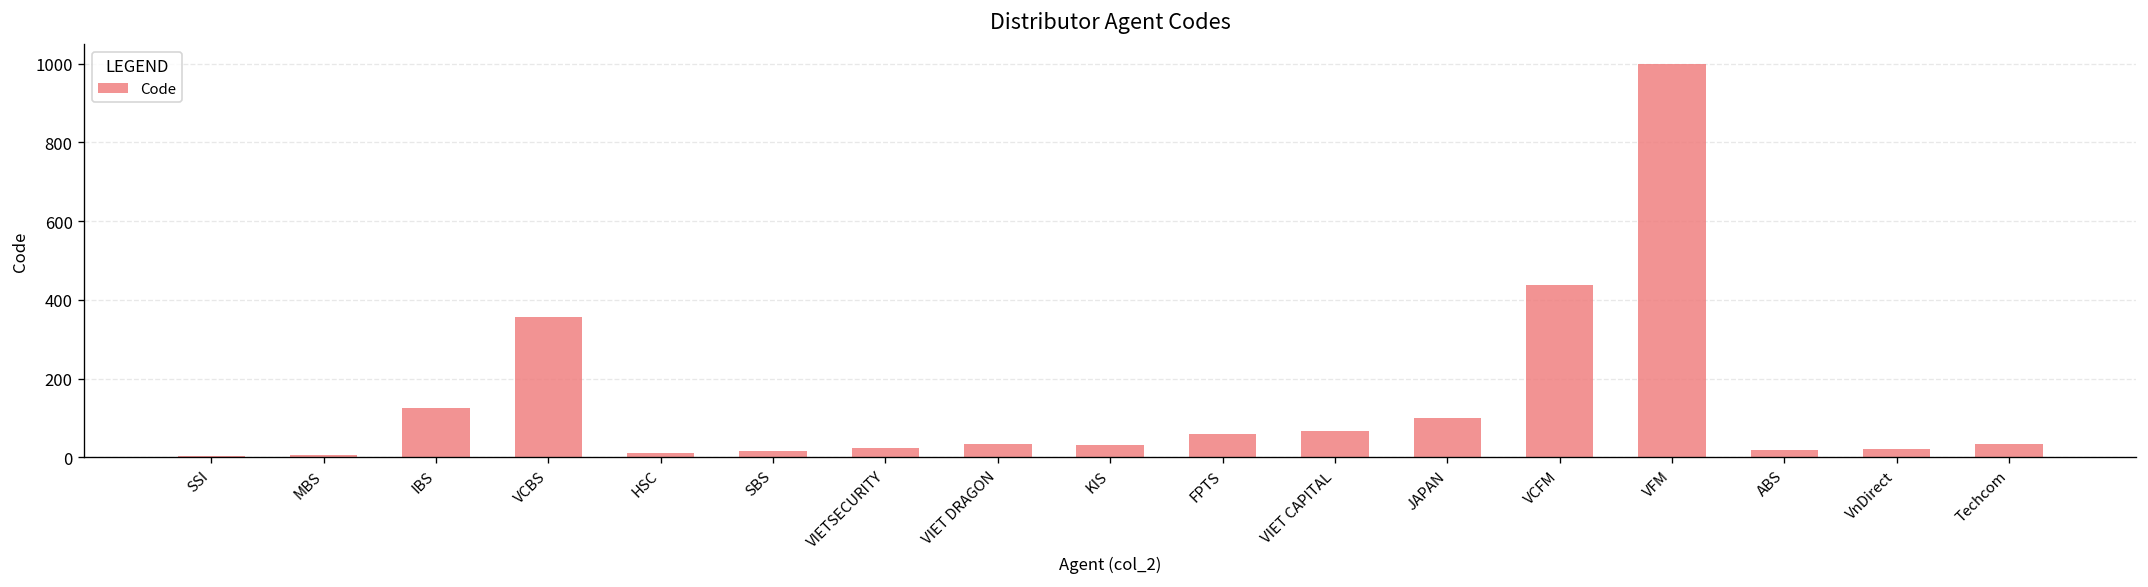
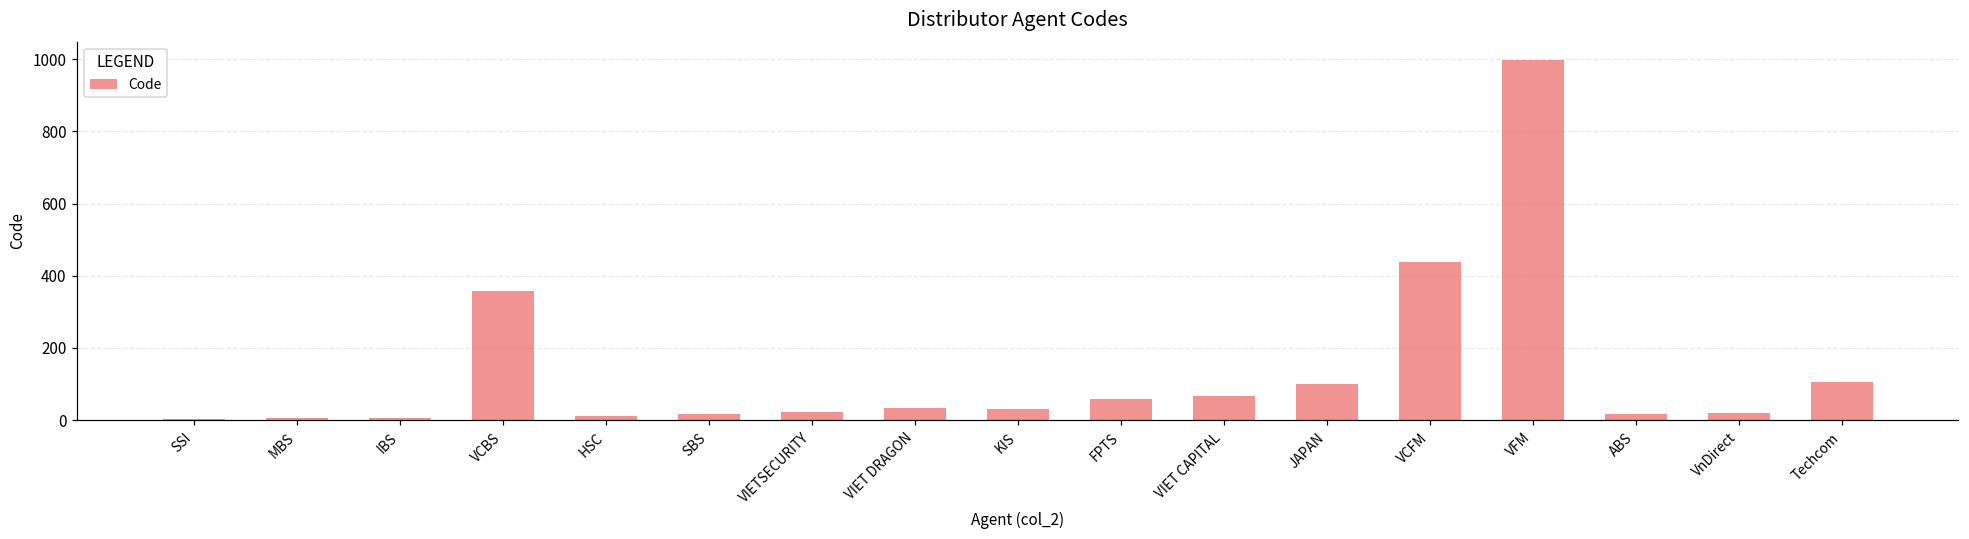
IBS: 130 -> 10
Techcom: 30 -> 110
